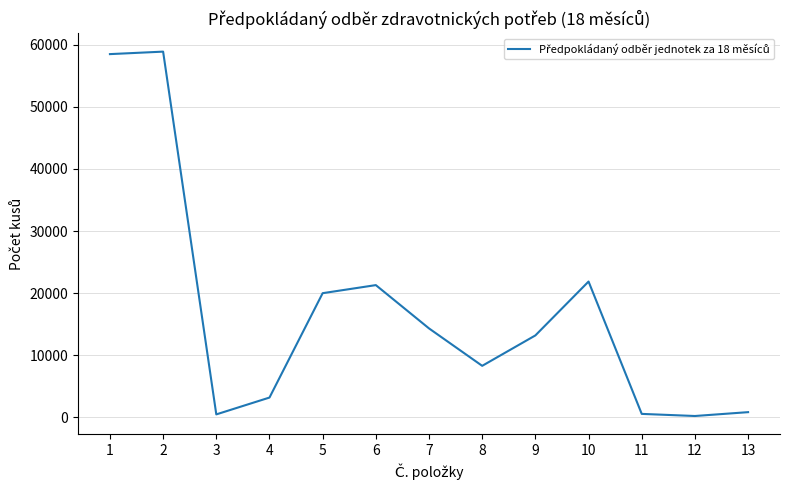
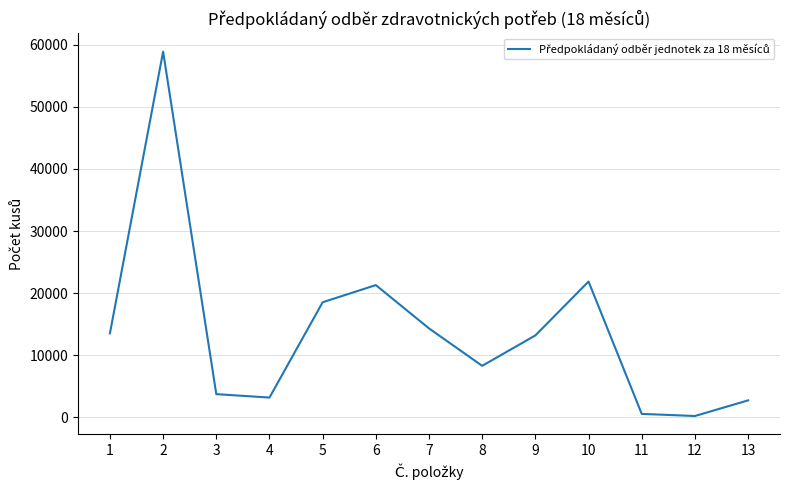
1: 59000 -> 14000
3: 0 -> 4000
5: 20000 -> 19000
13: 1000 -> 3000
